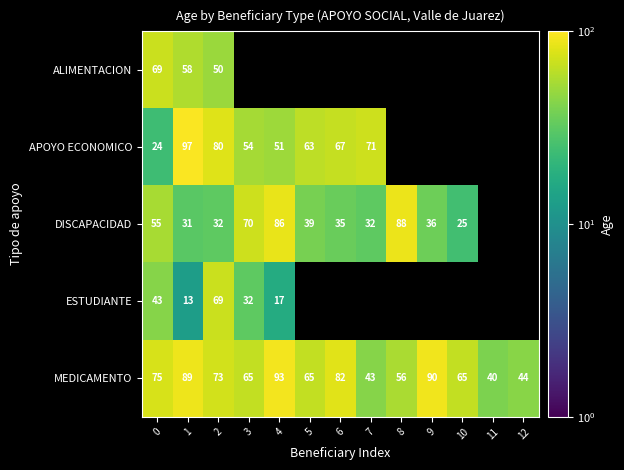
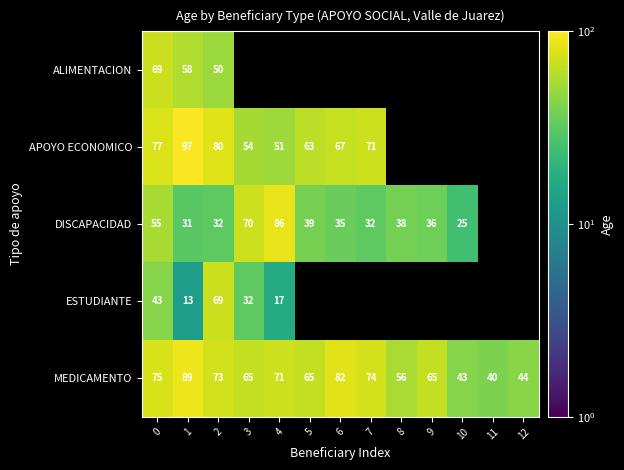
APOYO ECONOMICO, 0: 24 -> 77
DISCAPACIDAD, 8: 88 -> 38
MEDICAMENTO, 4: 93 -> 71
MEDICAMENTO, 7: 43 -> 74
MEDICAMENTO, 9: 90 -> 65
MEDICAMENTO, 10: 65 -> 43
